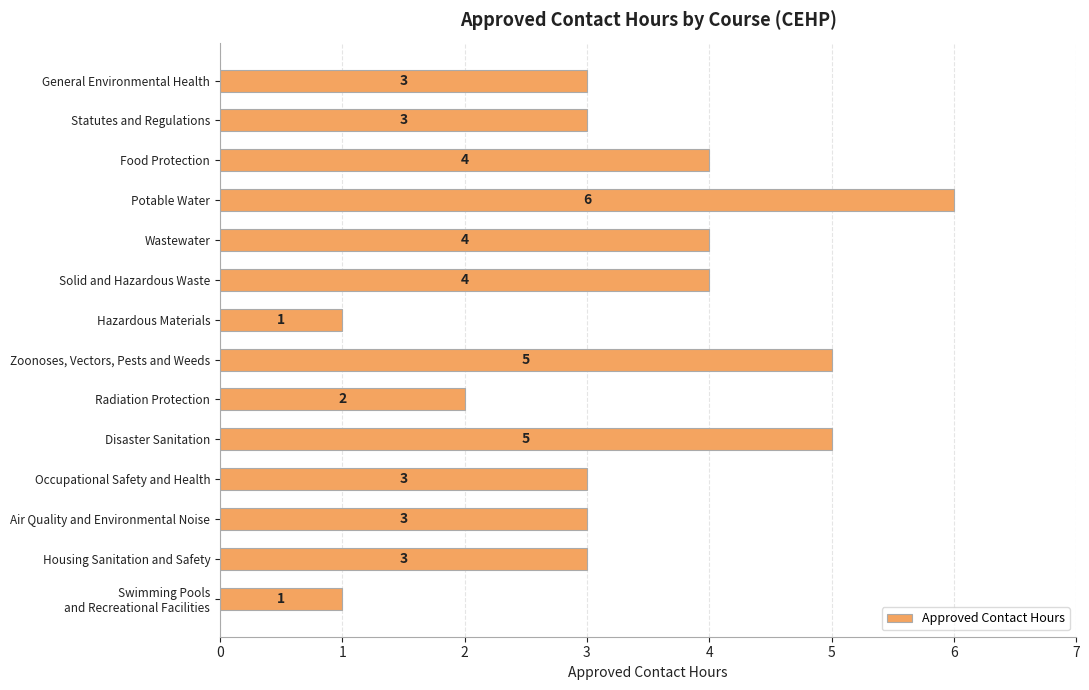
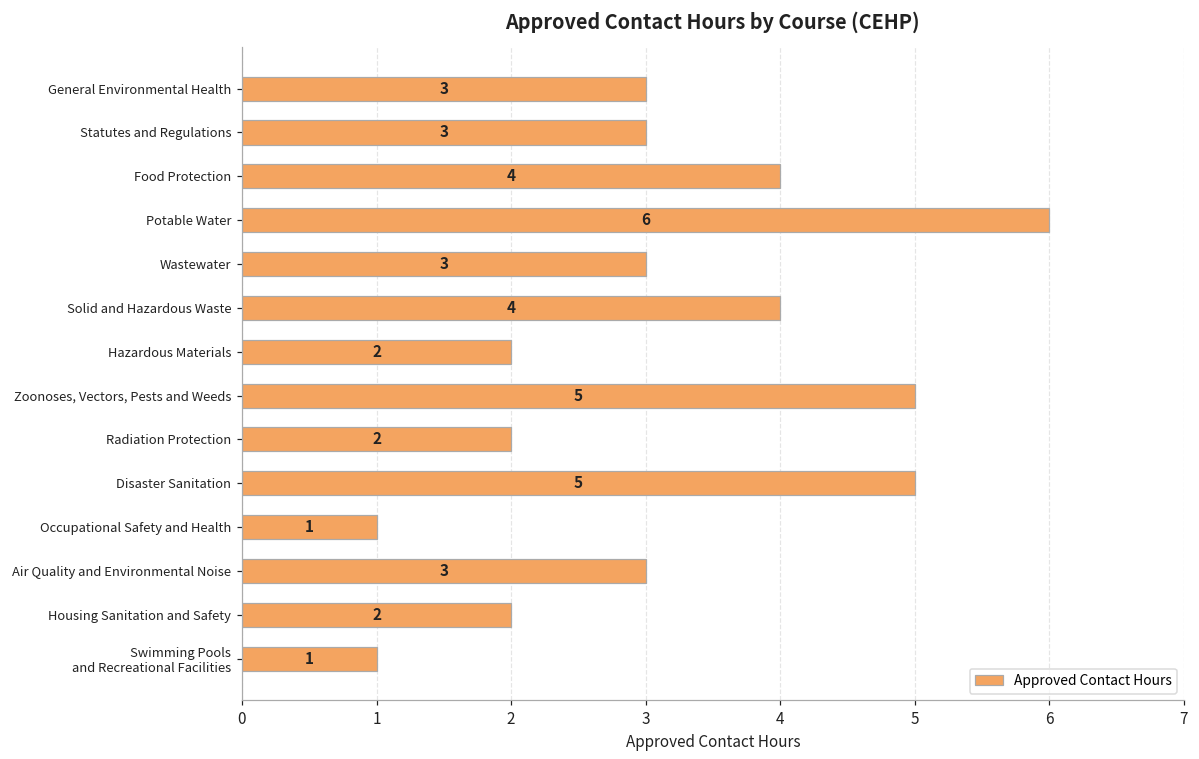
Wastewater: 4 -> 3
Hazardous Materials: 1 -> 2
Occupational Safety and Health: 3 -> 1
Housing Sanitation and Safety: 3 -> 2
